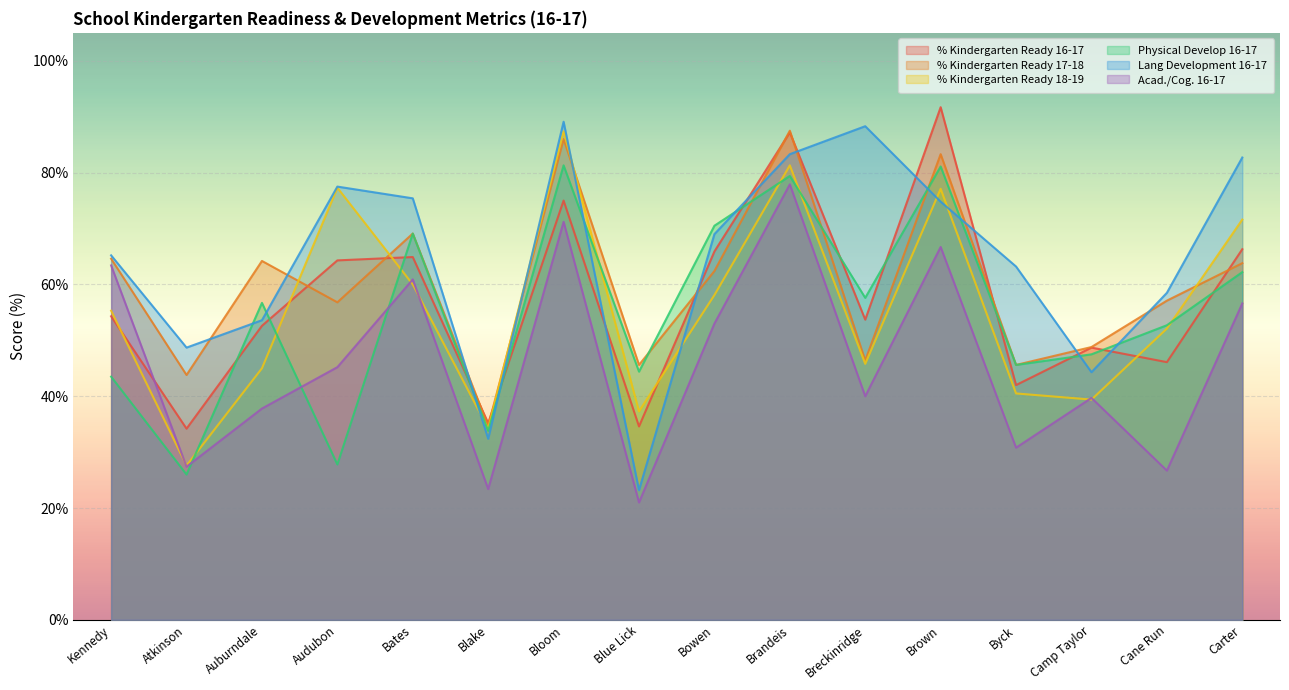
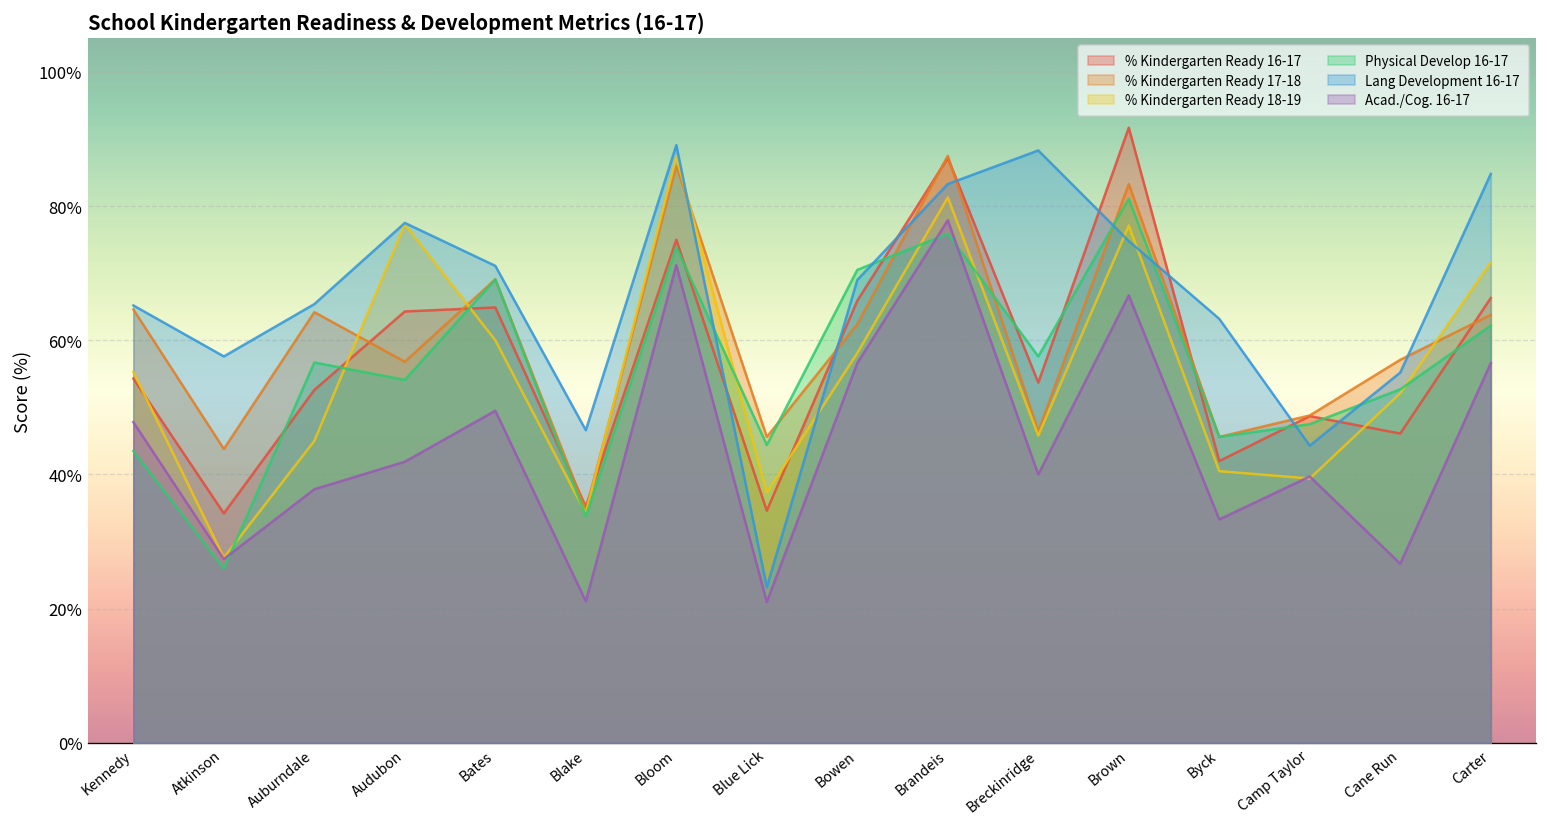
Acad./Cog. 16-17, Kennedy: 63% -> 48%
Lang Development 16-17, Atkinson: 49% -> 58%
Lang Development 16-17, Auburndale: 54% -> 65%
Physical Develop 16-17, Audubon: 28% -> 54%
Acad./Cog. 16-17, Audubon: 45% -> 42%
Lang Development 16-17, Bates: 75% -> 71%
Acad./Cog. 16-17, Bates: 61% -> 50%
Lang Development 16-17, Blake: 32% -> 47%
Acad./Cog. 16-17, Blake: 23% -> 21%
Physical Develop 16-17, Bloom: 81% -> 74%
Acad./Cog. 16-17, Bowen: 53% -> 57%
Physical Develop 16-17, Brandeis: 79% -> 76%
Acad./Cog. 16-17, Byck: 31% -> 33%
Lang Development 16-17, Cane Run: 59% -> 55%
Lang Development 16-17, Carter: 83% -> 85%
